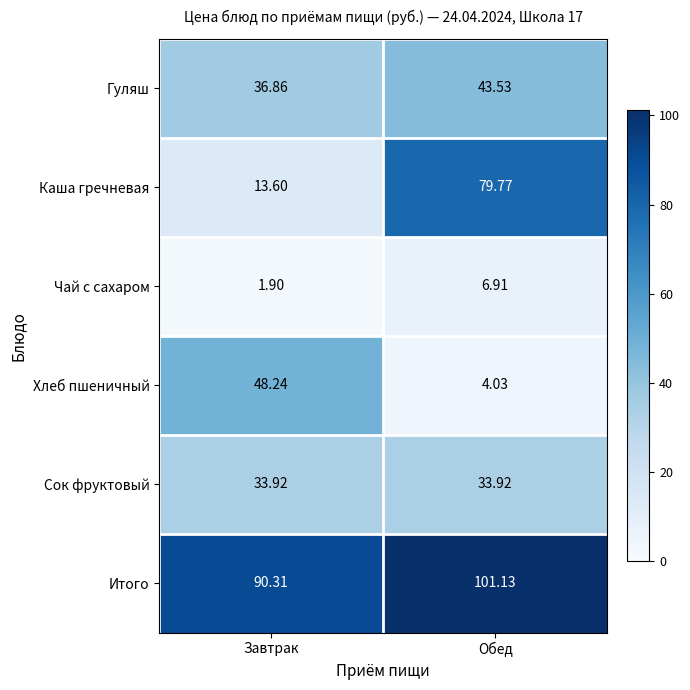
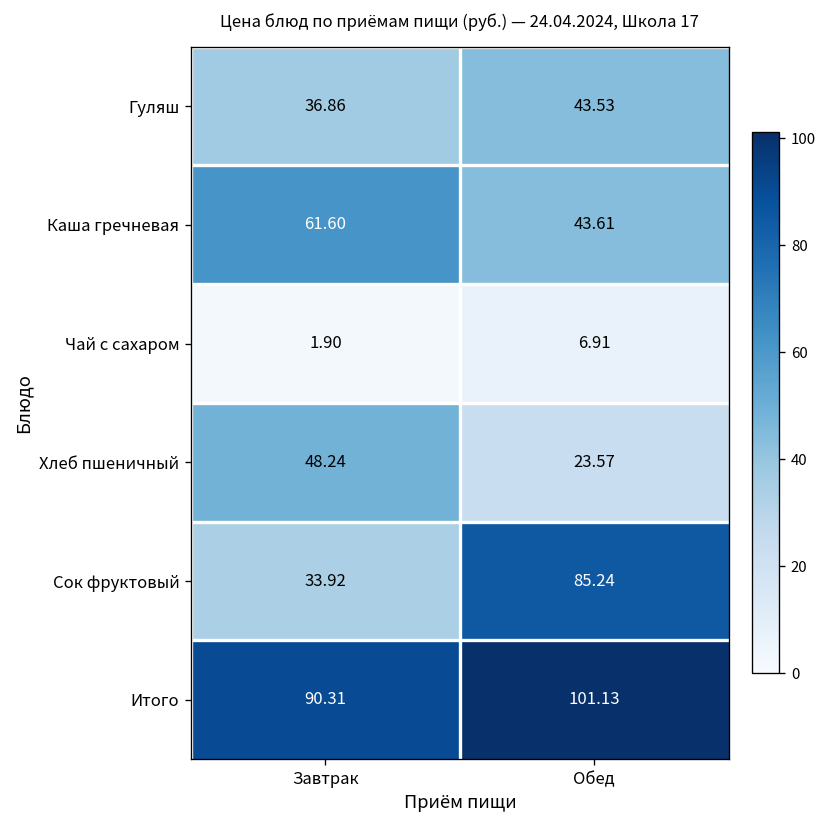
Каша гречневая, Завтрак: 13.60 -> 61.60
Каша гречневая, Обед: 79.77 -> 43.61
Хлеб пшеничный, Обед: 4.03 -> 23.57
Сок фруктовый, Обед: 33.92 -> 85.24
